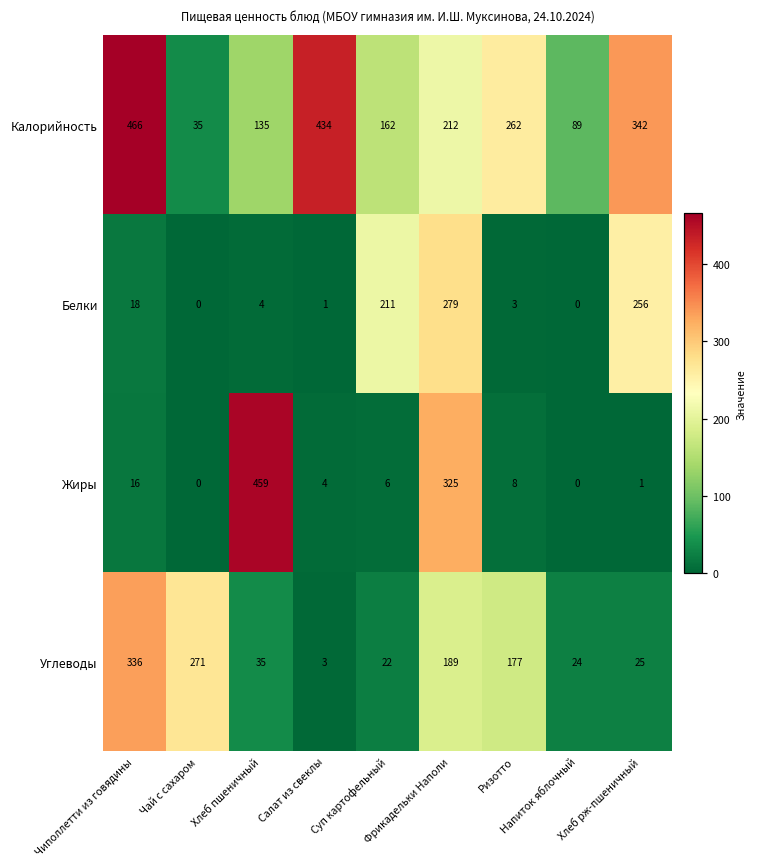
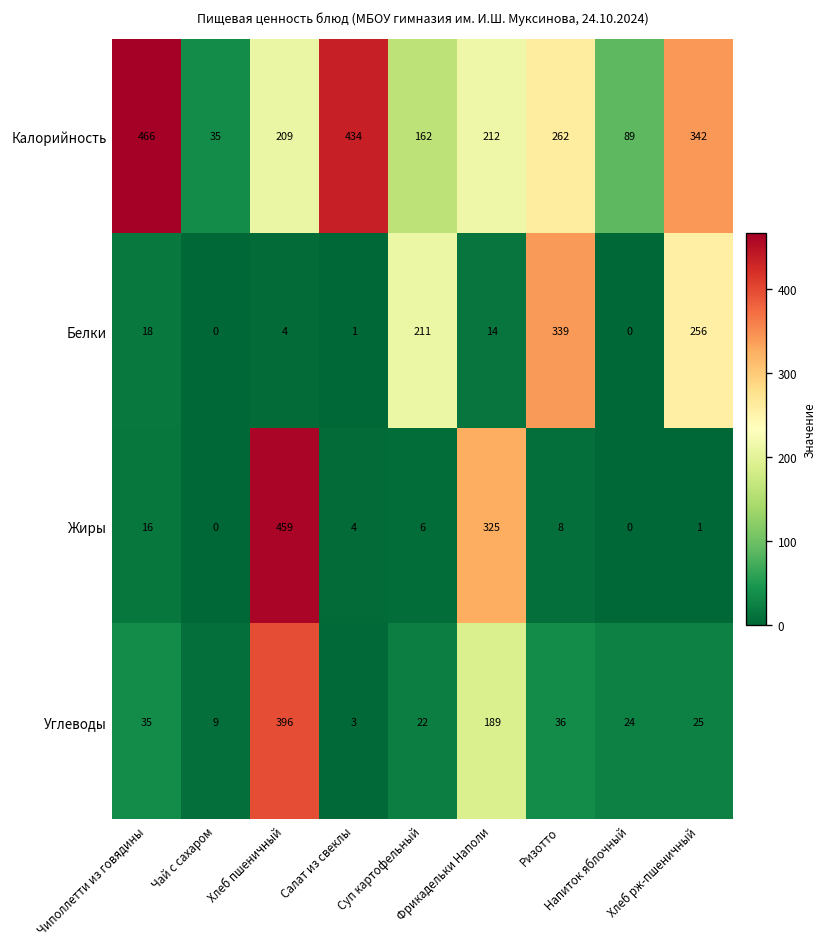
Калорийность, Хлеб пшеничный: 135 -> 209
Белки, Фрикадельки Наполи: 279 -> 14
Белки, Ризотто: 3 -> 339
Углеводы, Чиполлетти из говядины: 336 -> 35
Углеводы, Чай с сахаром: 271 -> 9
Углеводы, Хлеб пшеничный: 35 -> 396
Углеводы, Ризотто: 177 -> 36
